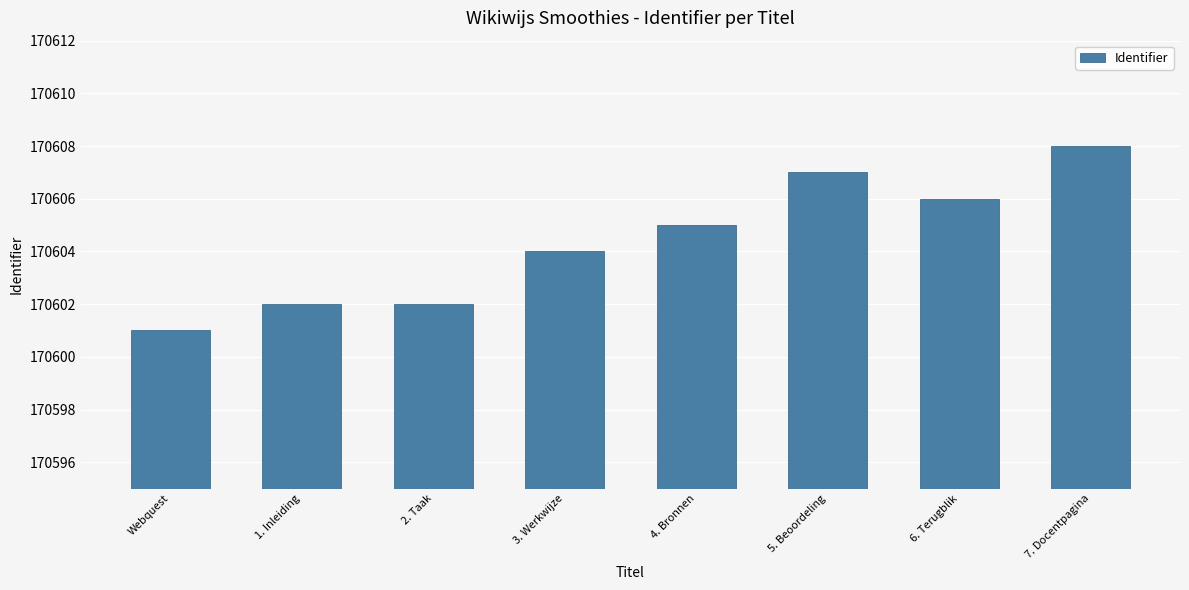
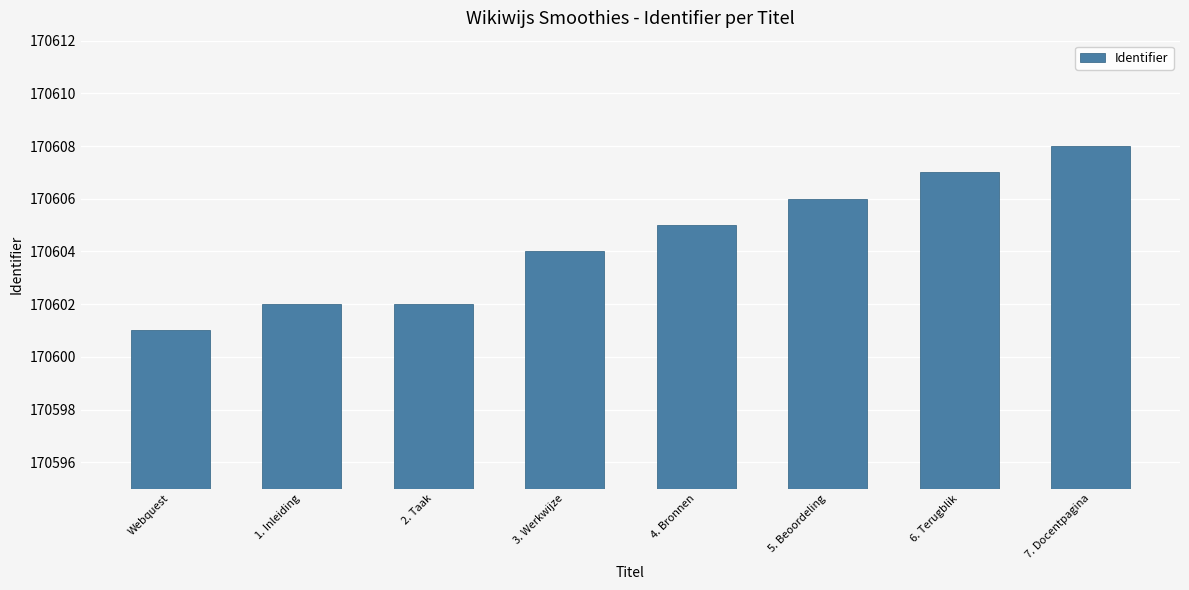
5. Beoordeling: 170607 -> 170606
6. Terugblik: 170606 -> 170607
